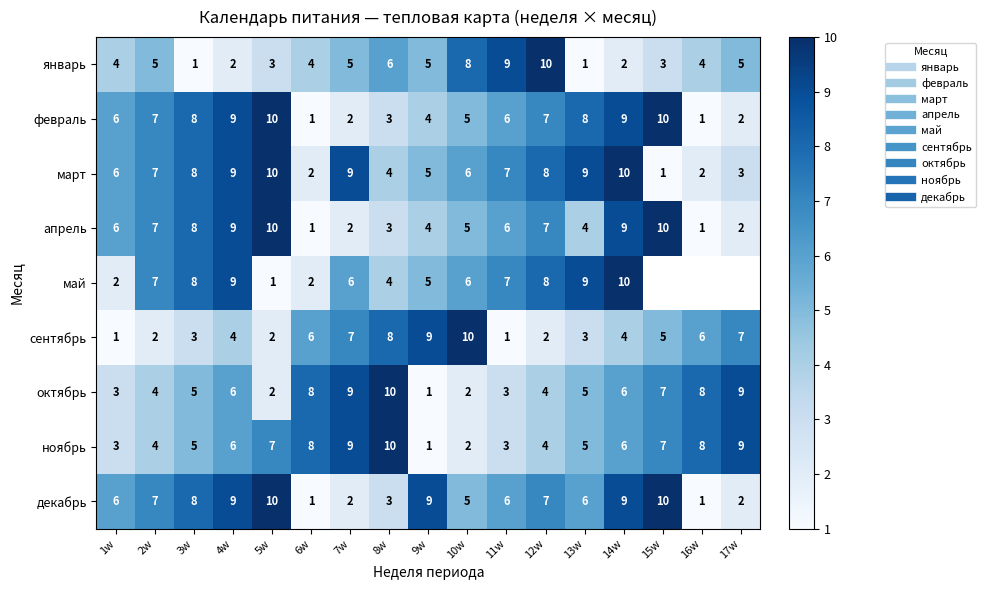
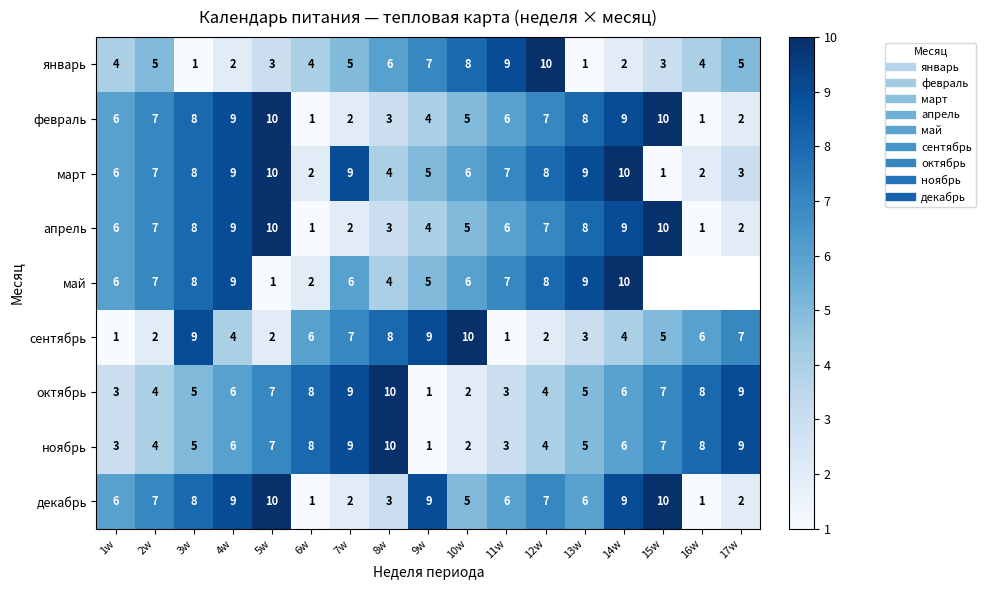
январь, 9w: 5 -> 7
апрель, 13w: 4 -> 8
май, 1w: 2 -> 6
сентябрь, 3w: 3 -> 9
октябрь, 5w: 2 -> 7
